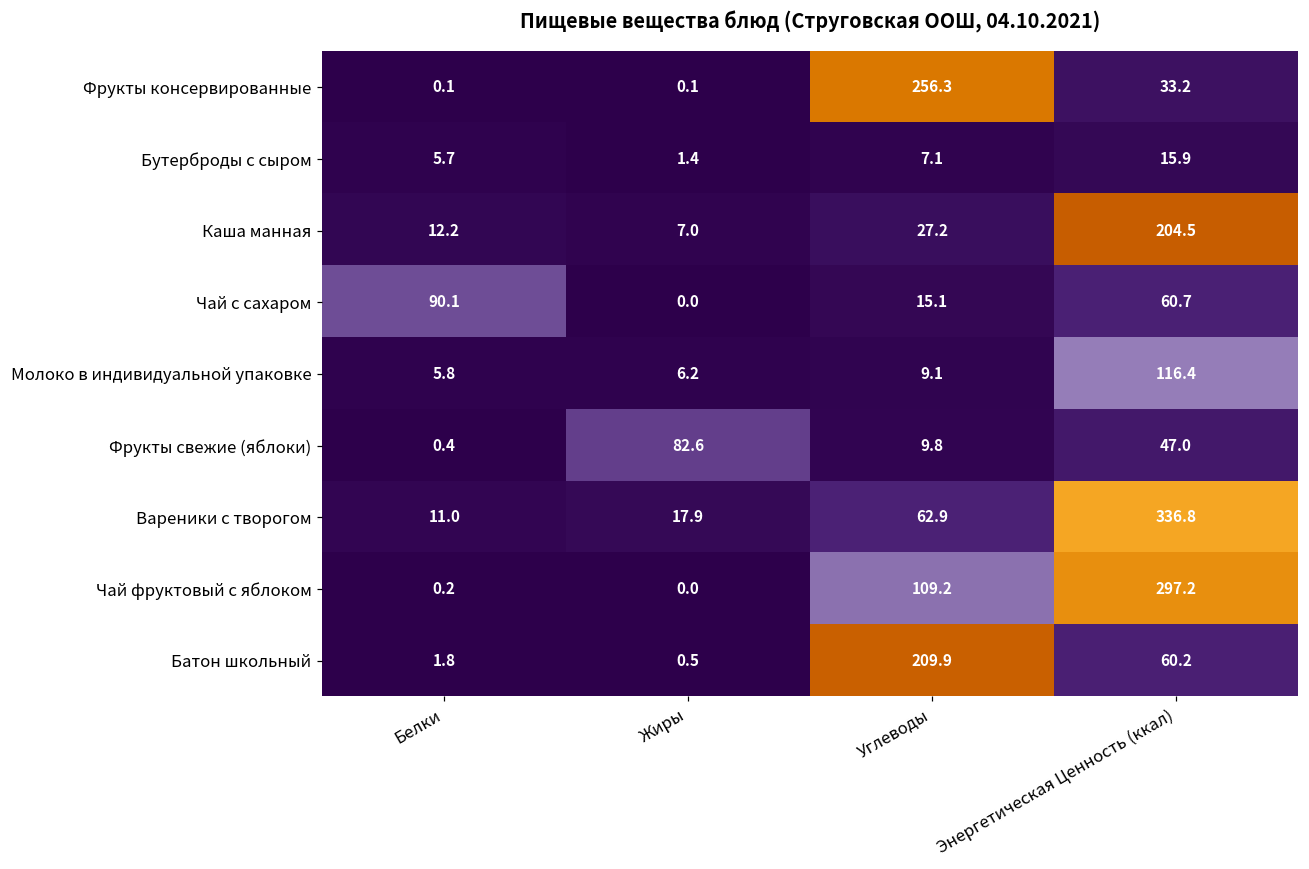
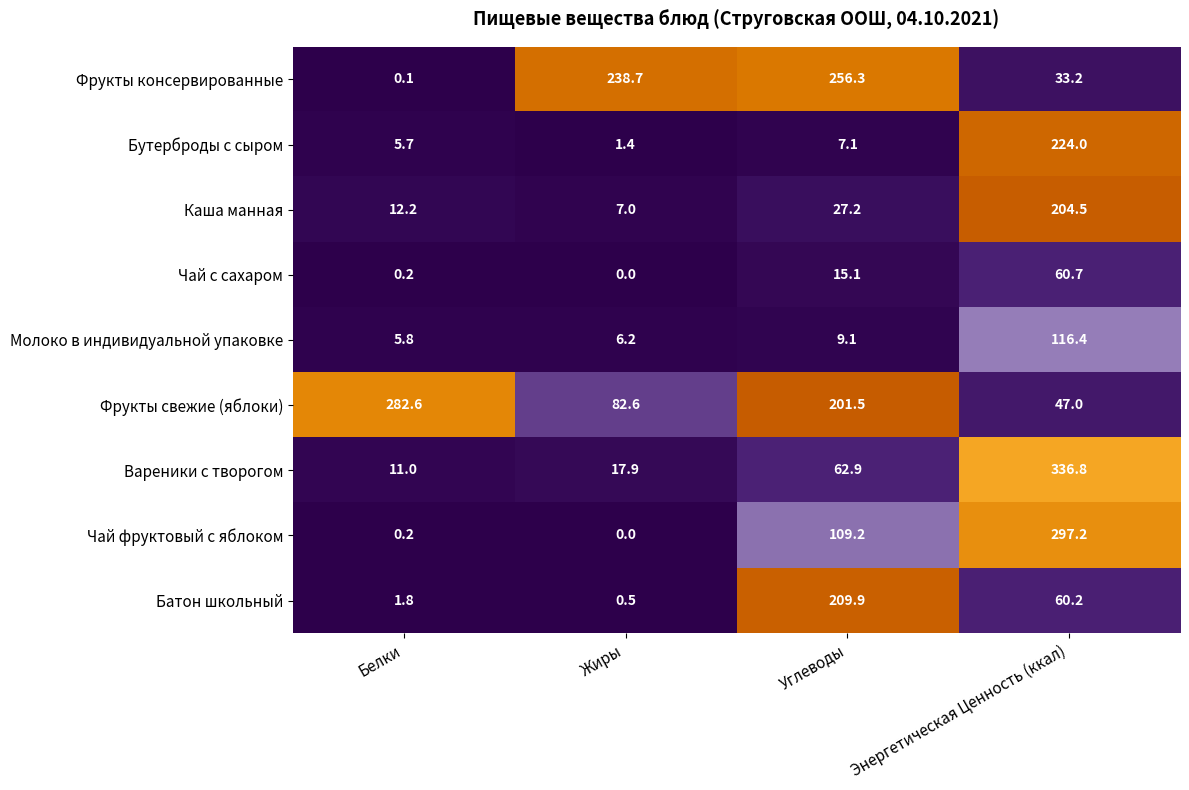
Фрукты консервированные, Жиры: 0.1 -> 238.7
Бутерброды с сыром, Энергетическая Ценность (ккал): 15.9 -> 224.0
Чай с сахаром, Белки: 90.1 -> 0.2
Фрукты свежие (яблоки), Белки: 0.4 -> 282.6
Фрукты свежие (яблоки), Углеводы: 9.8 -> 201.5
